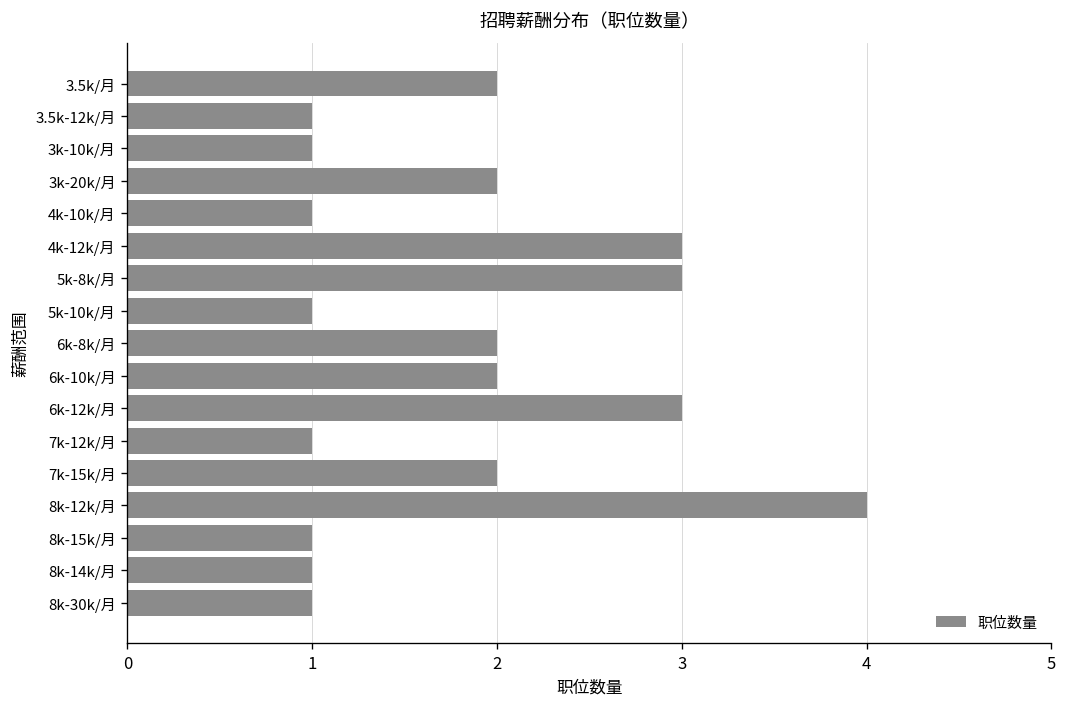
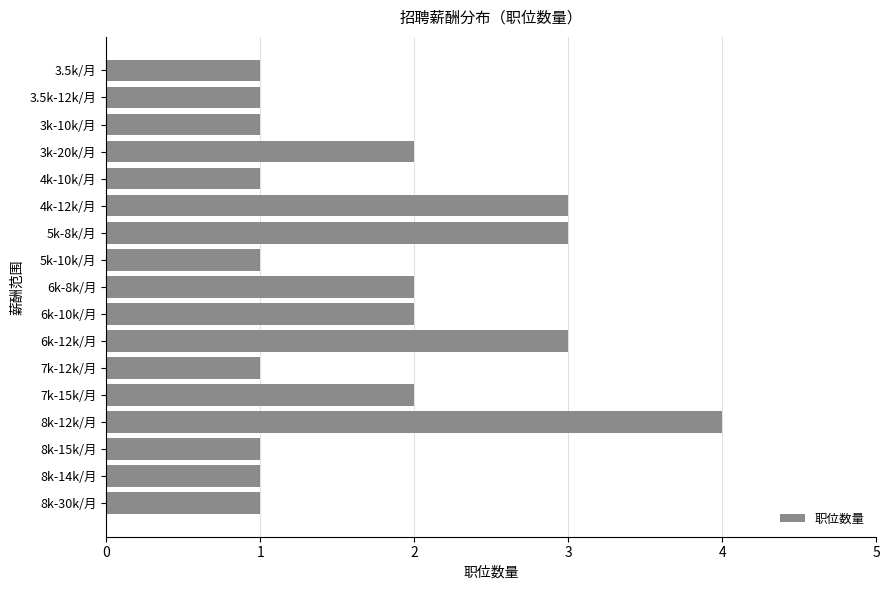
3.5k/月: 2 -> 1
